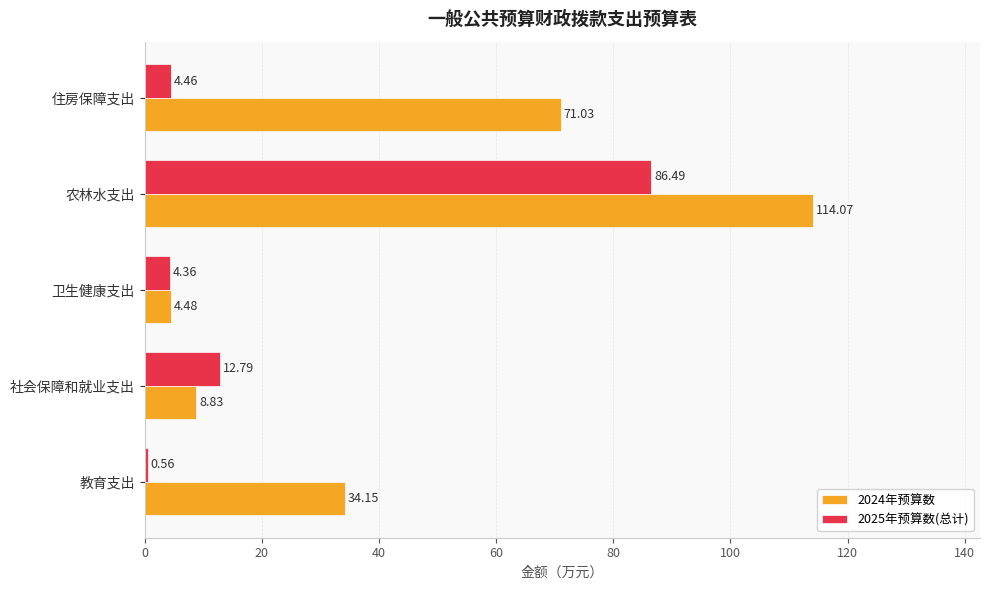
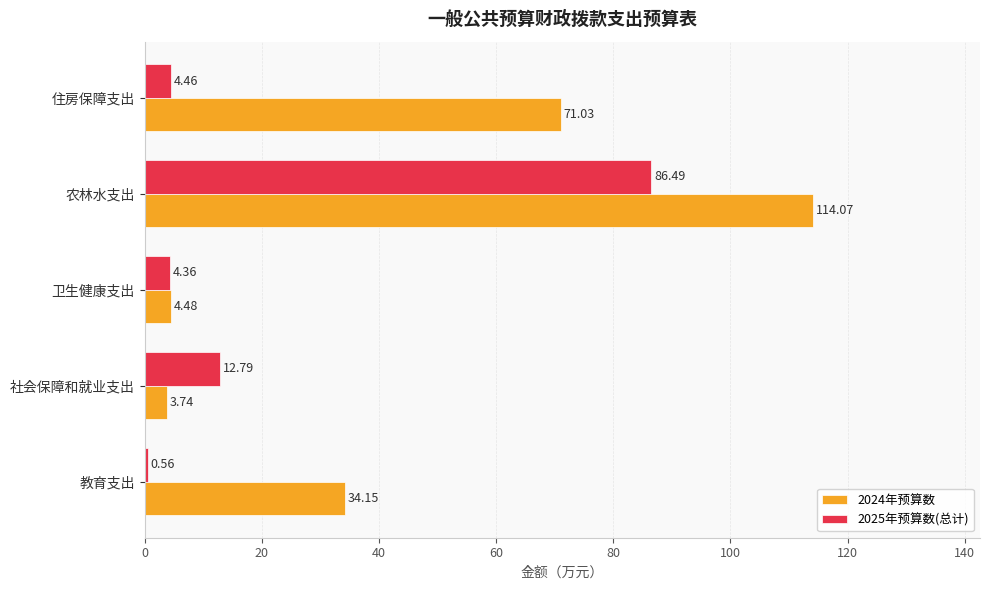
2024年预算数, 社会保障和就业支出: 8.83 -> 3.74
